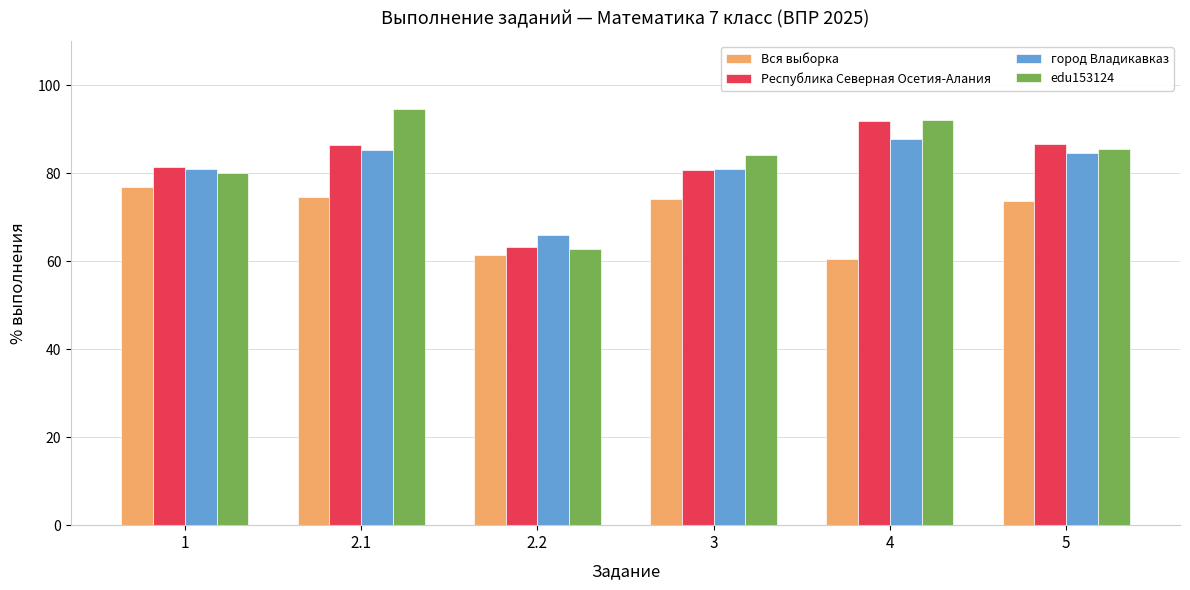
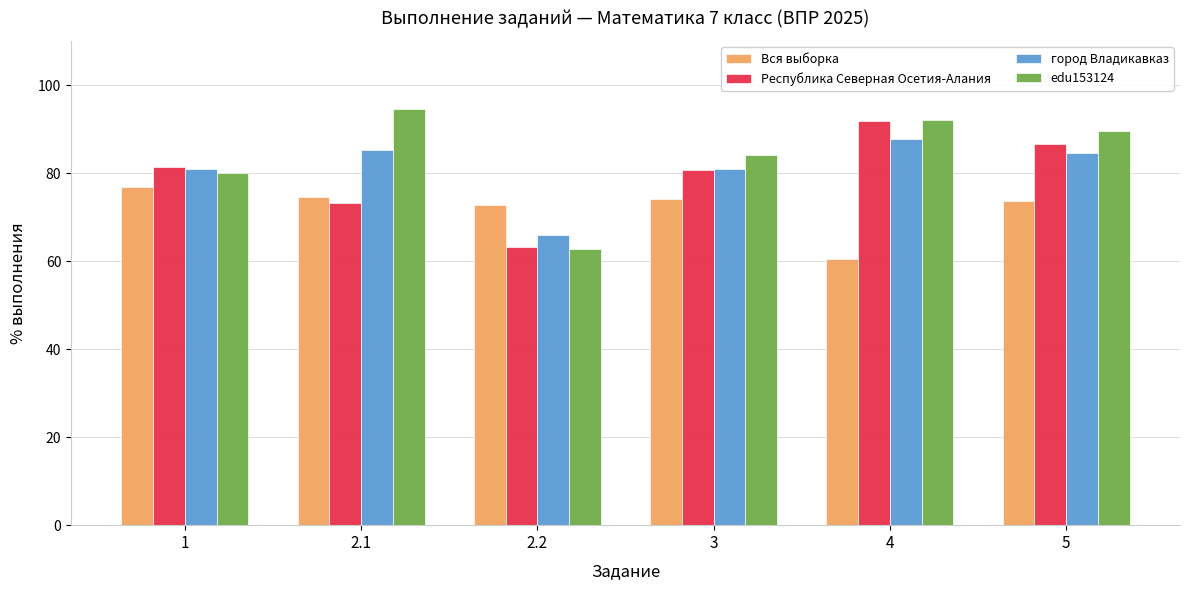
Республика Северная Осетия-Алания, 2.1: 86 -> 73
Вся выборка, 2.2: 61 -> 73
edu153124, 5: 86 -> 89
